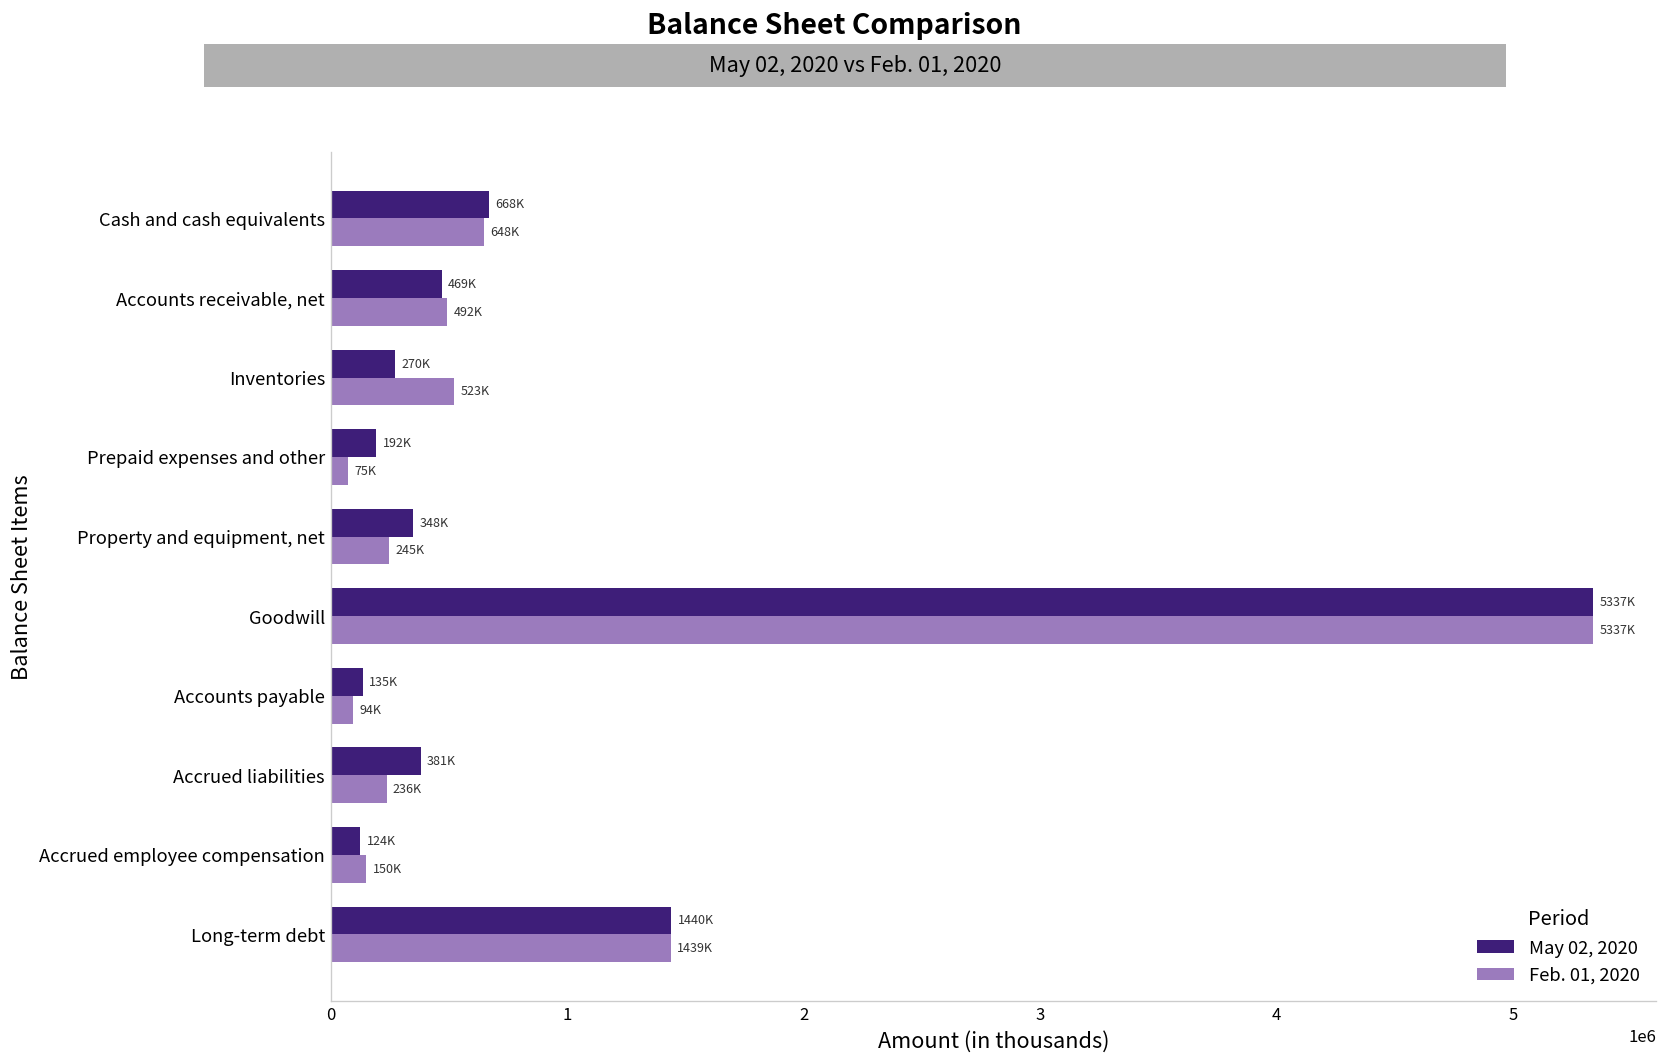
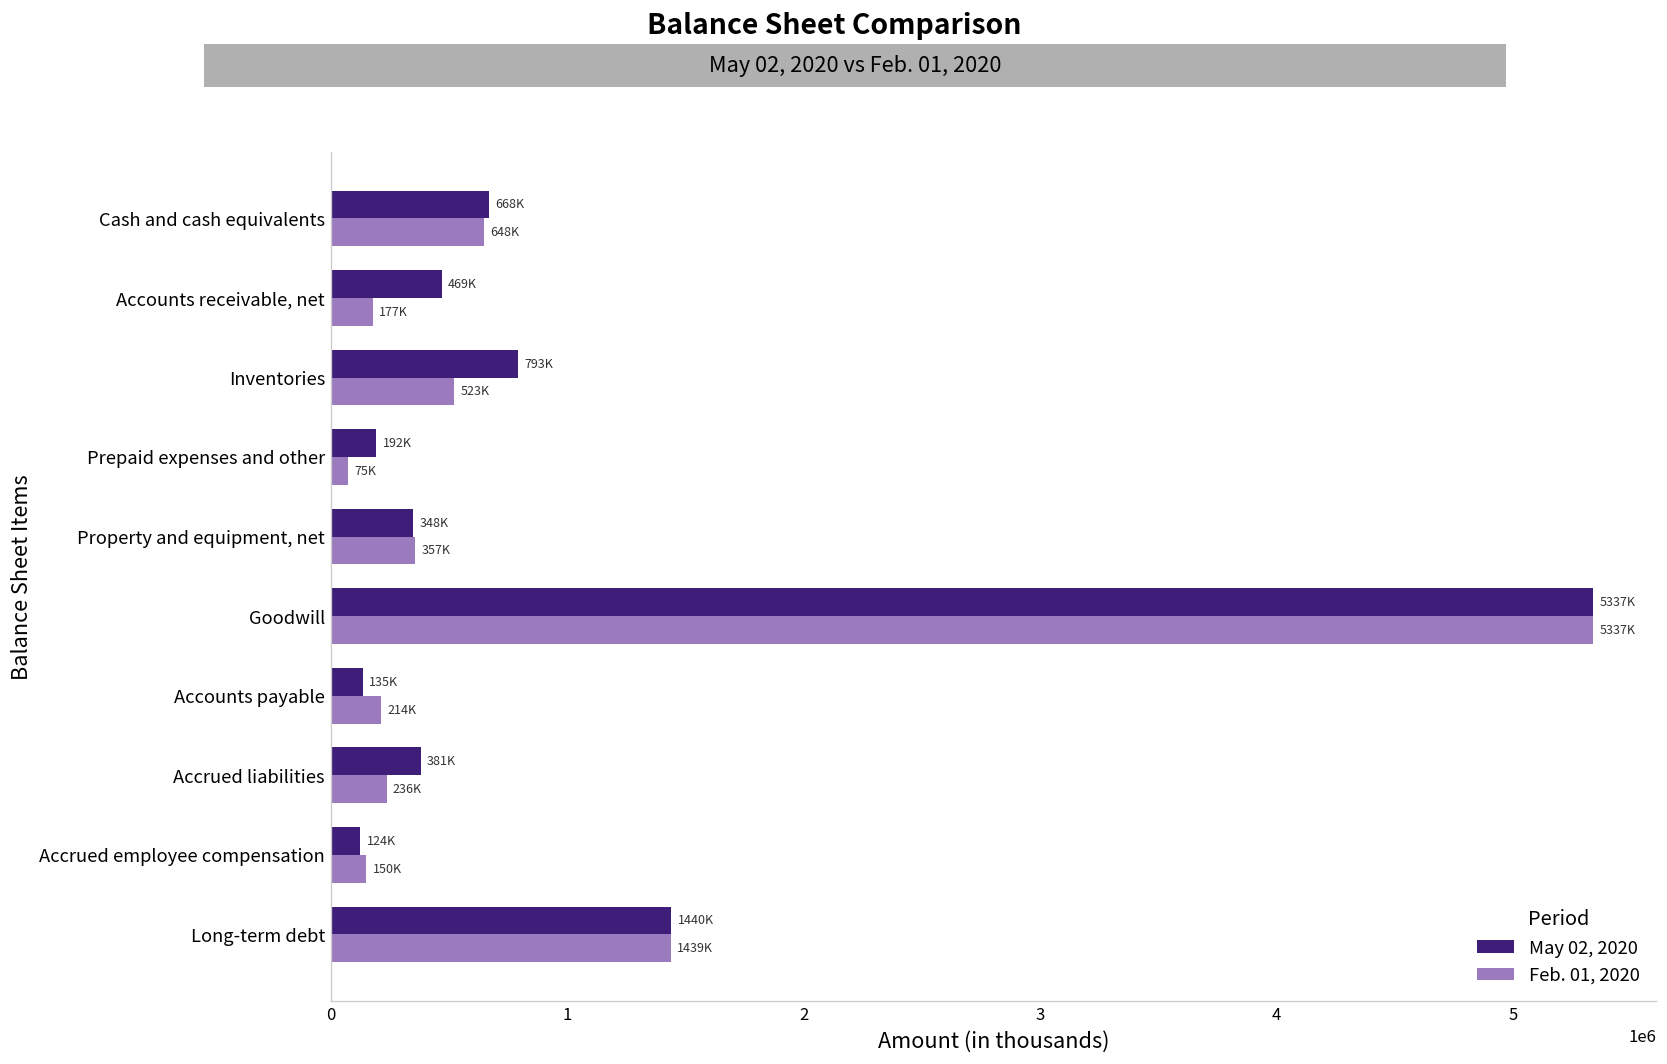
Feb. 01, 2020, Accounts receivable, net: 492K -> 177K
May 02, 2020, Inventories: 270K -> 793K
Feb. 01, 2020, Property and equipment, net: 245K -> 357K
Feb. 01, 2020, Accounts payable: 94K -> 214K
